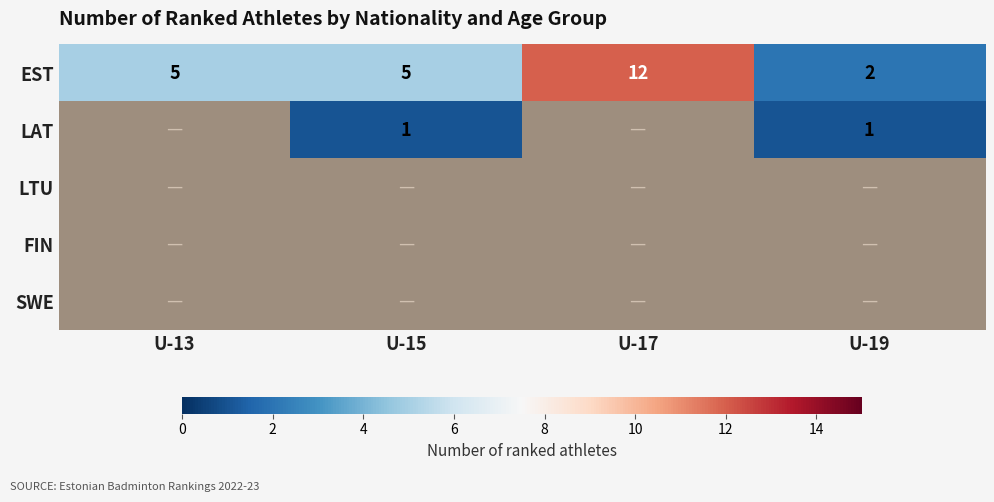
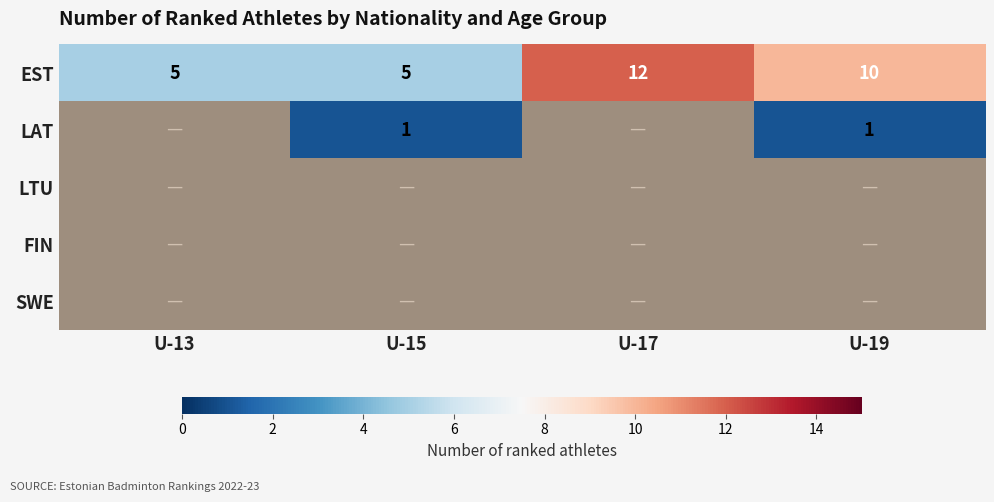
EST, U-19: 2 -> 10
